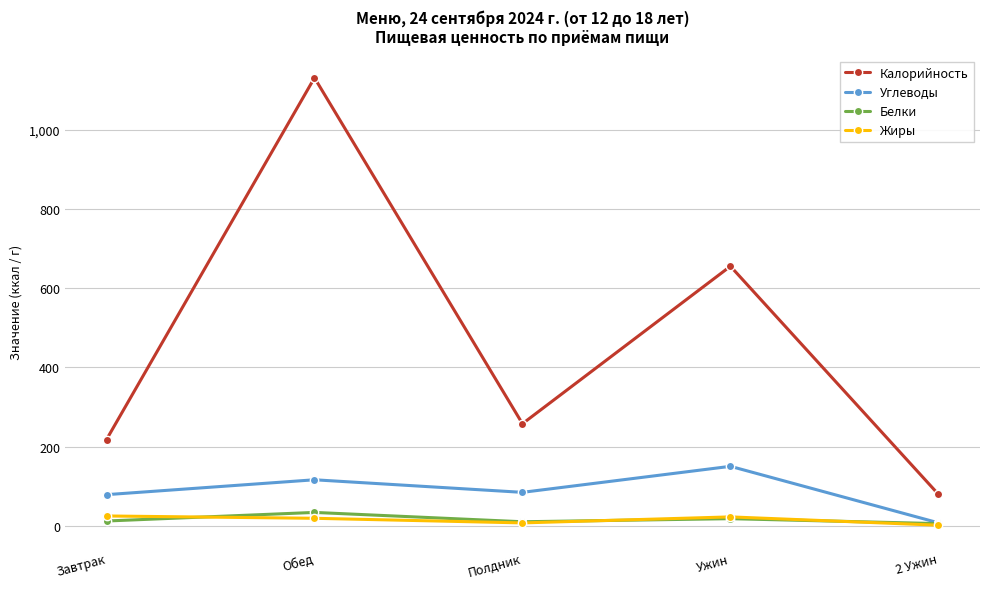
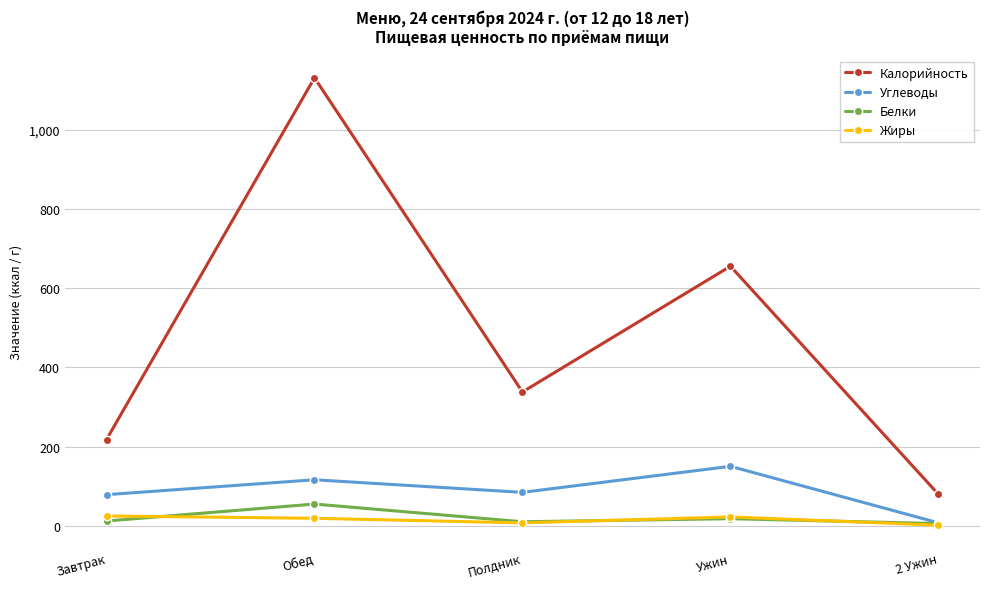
Белки, Обед: 30 -> 60
Калорийность, Полдник: 260 -> 340
